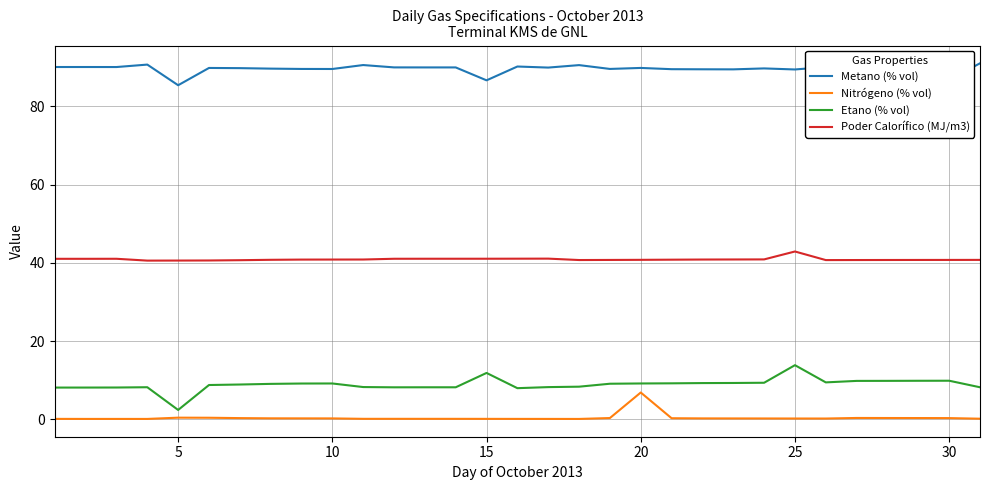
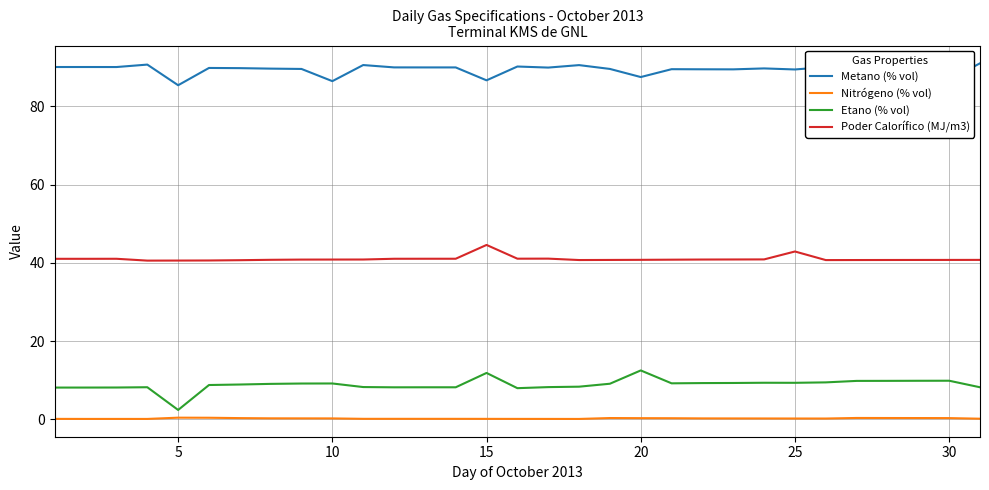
Metano (% vol), 10: 90 -> 86
Poder Calorífico (MJ/m3), 15: 41 -> 45
Metano (% vol), 20: 90 -> 87
Nitrógeno (% vol), 20: 7 -> 0
Etano (% vol), 20: 9 -> 13
Etano (% vol), 25: 14 -> 9
